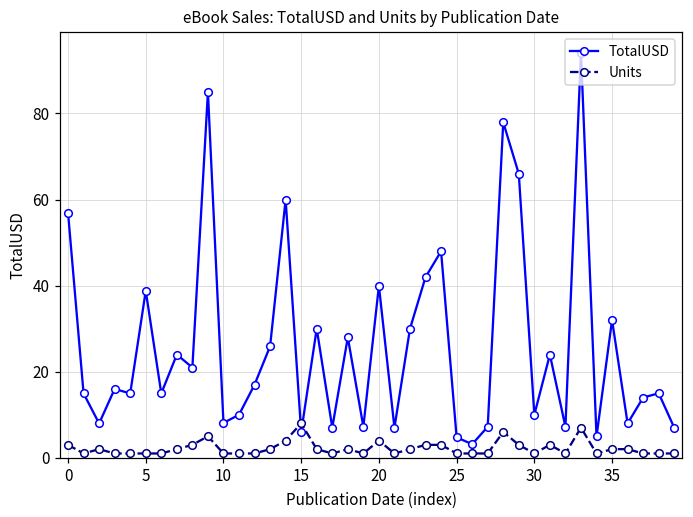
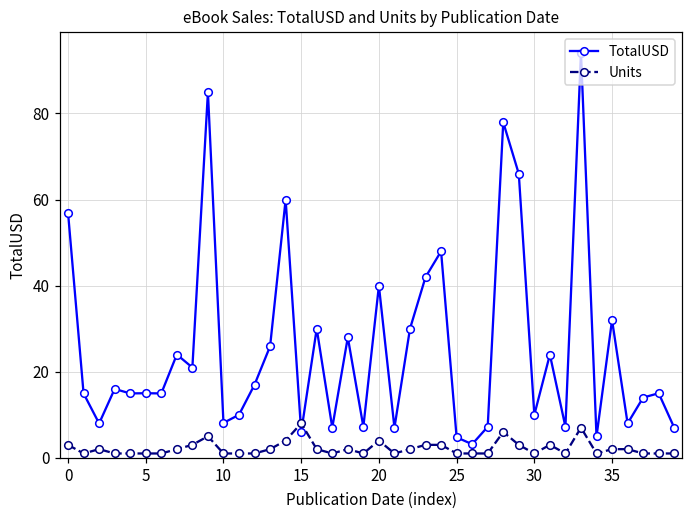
TotalUSD, 5: 39 -> 15
